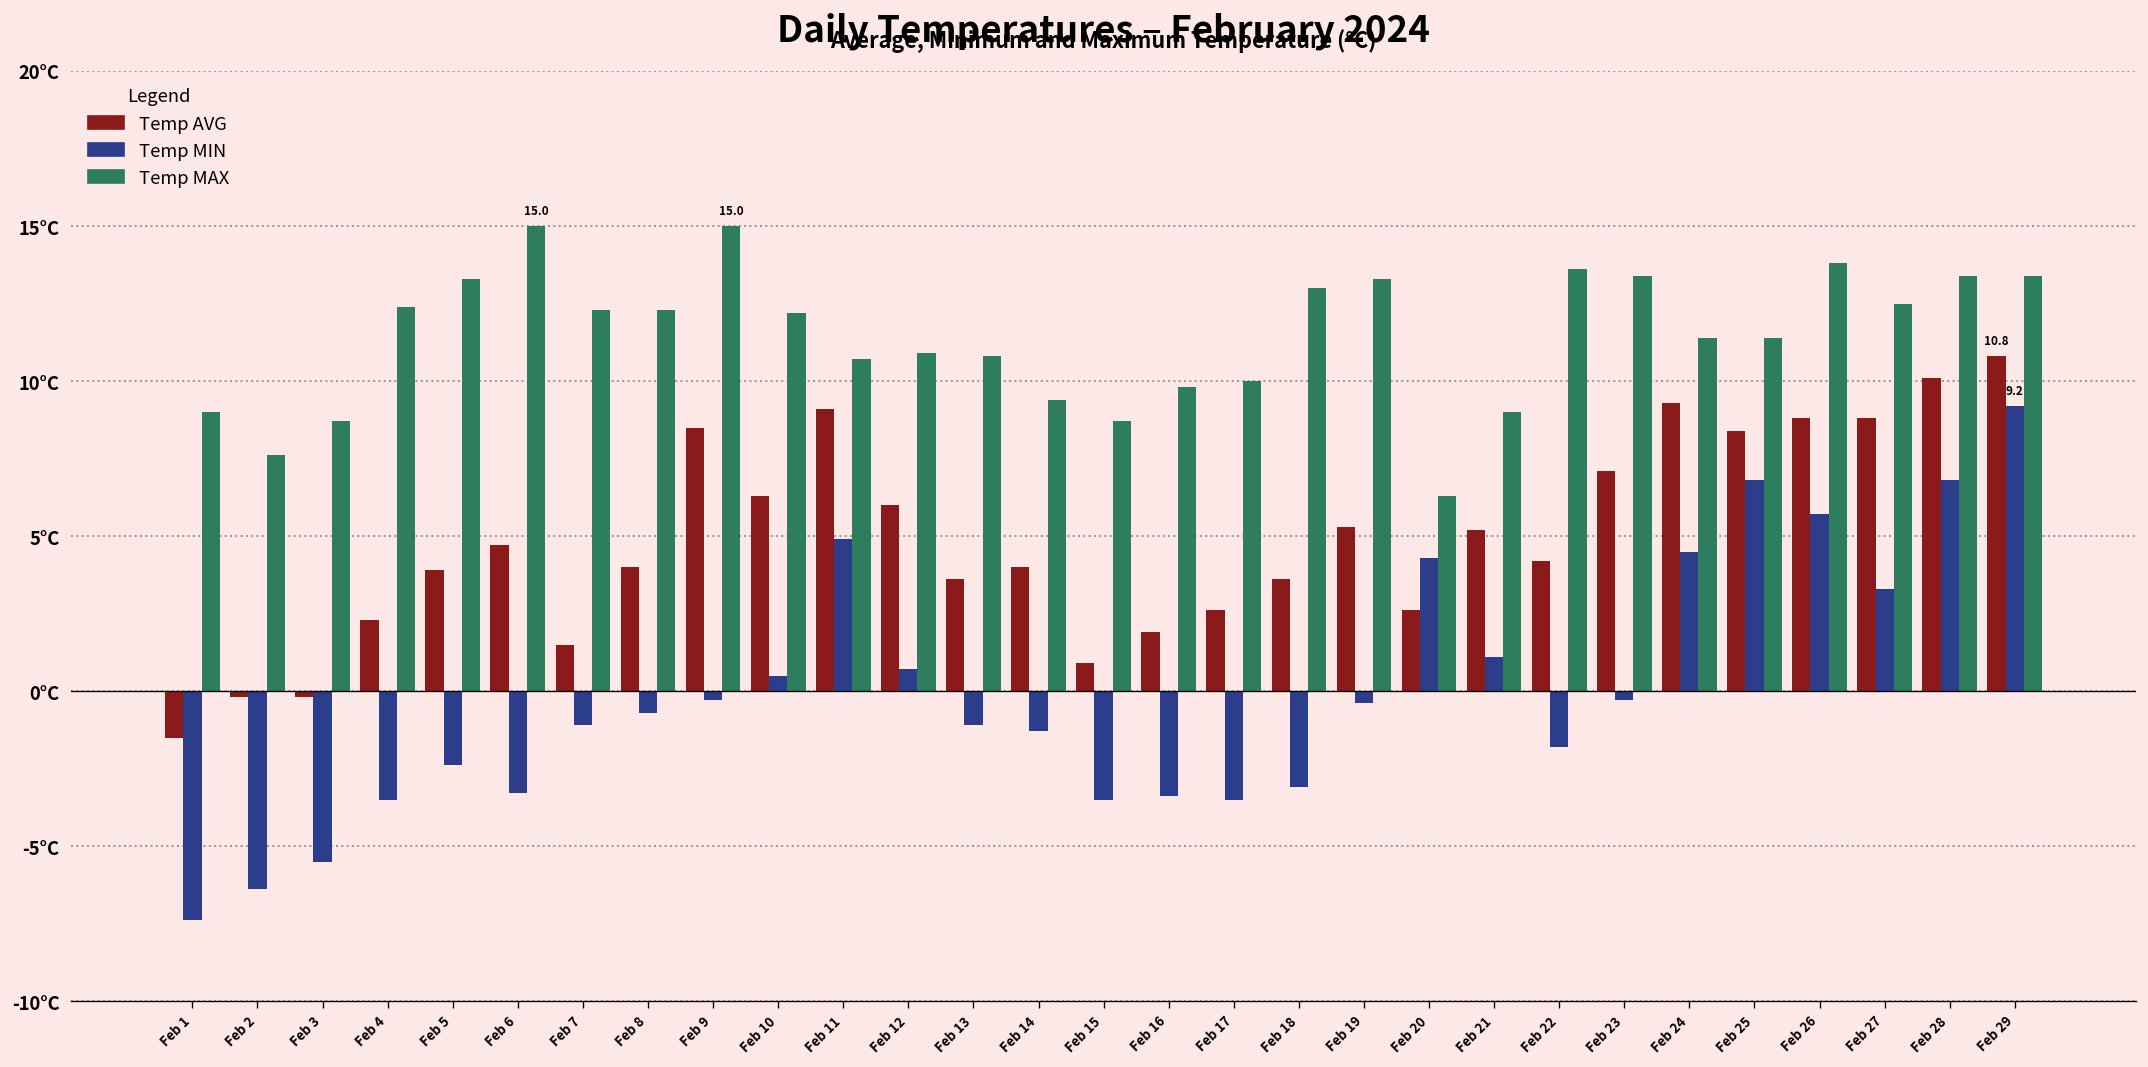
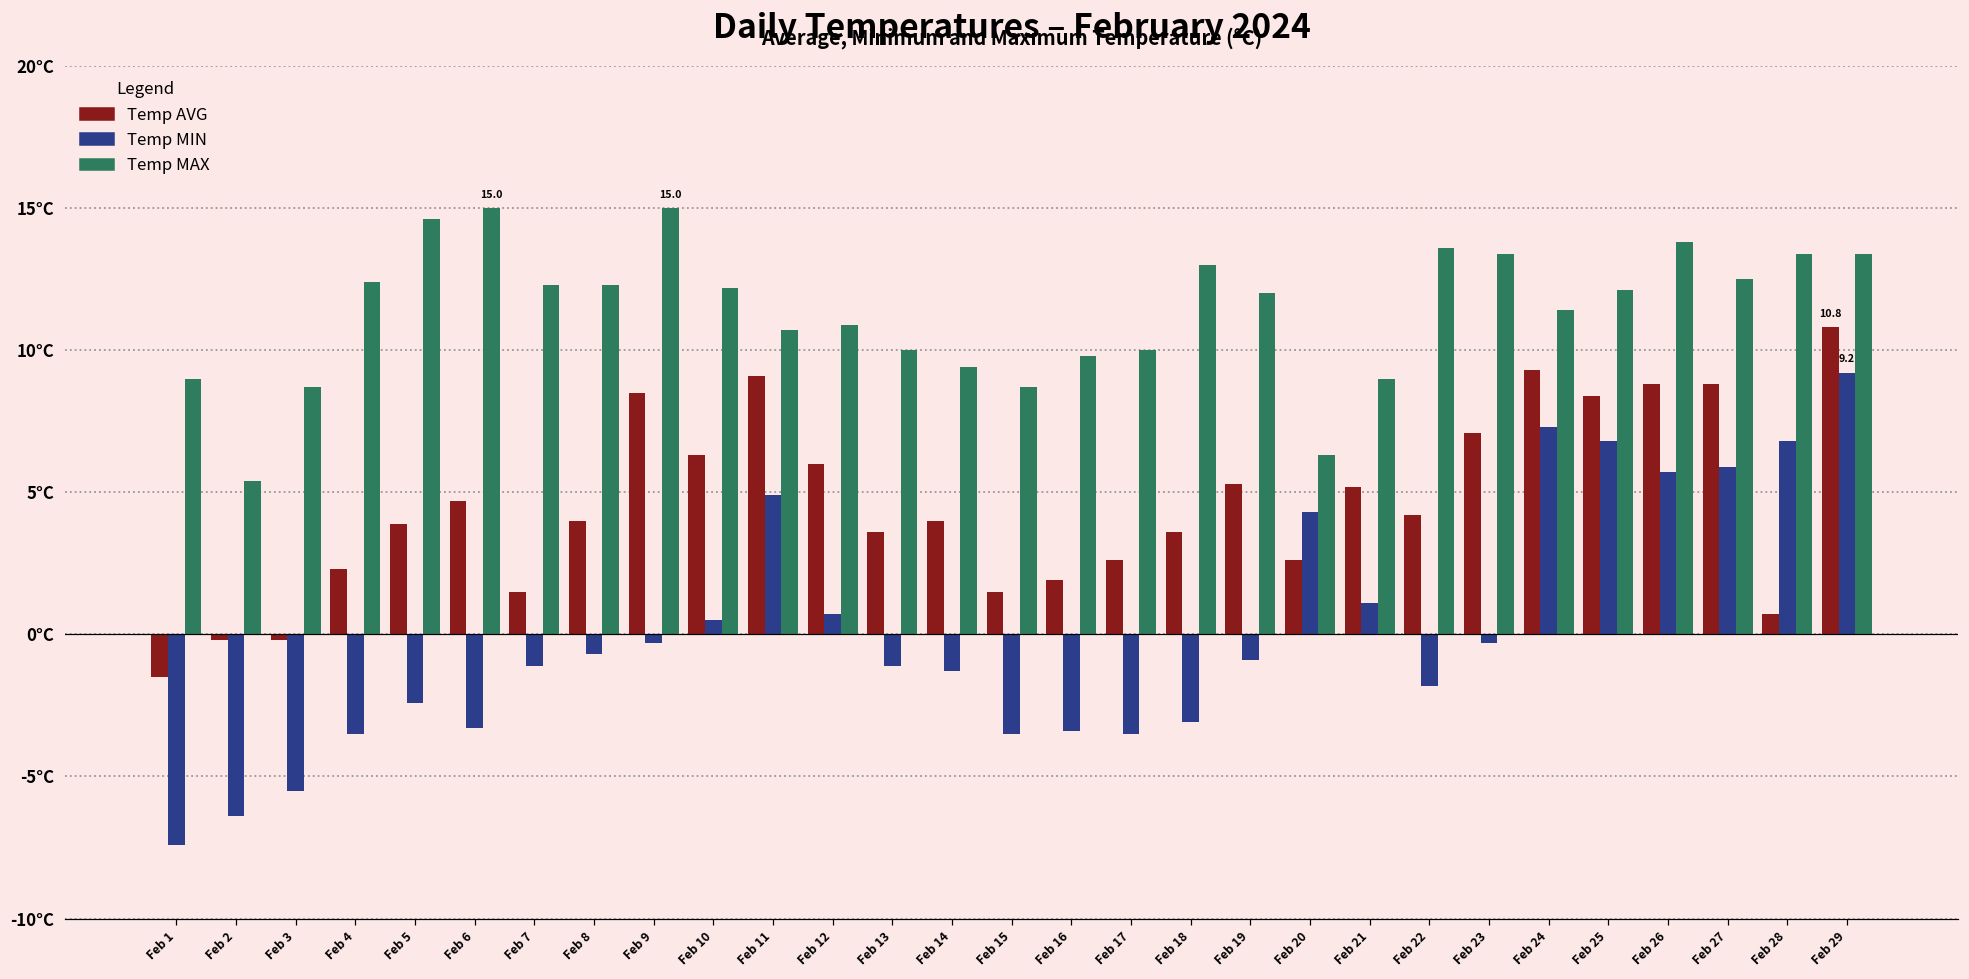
Temp MAX, Feb 2: 7.6°C -> 5.4°C
Temp MAX, Feb 5: 13.3°C -> 14.6°C
Temp MAX, Feb 13: 10.8°C -> 10.0°C
Temp AVG, Feb 15: 0.9°C -> 1.5°C
Temp MIN, Feb 19: -0.4°C -> -0.9°C
Temp MAX, Feb 19: 13.3°C -> 12.0°C
Temp MIN, Feb 24: 4.5°C -> 7.3°C
Temp MAX, Feb 25: 11.4°C -> 12.1°C
Temp MIN, Feb 27: 3.3°C -> 5.9°C
Temp AVG, Feb 28: 10.1°C -> 0.7°C
